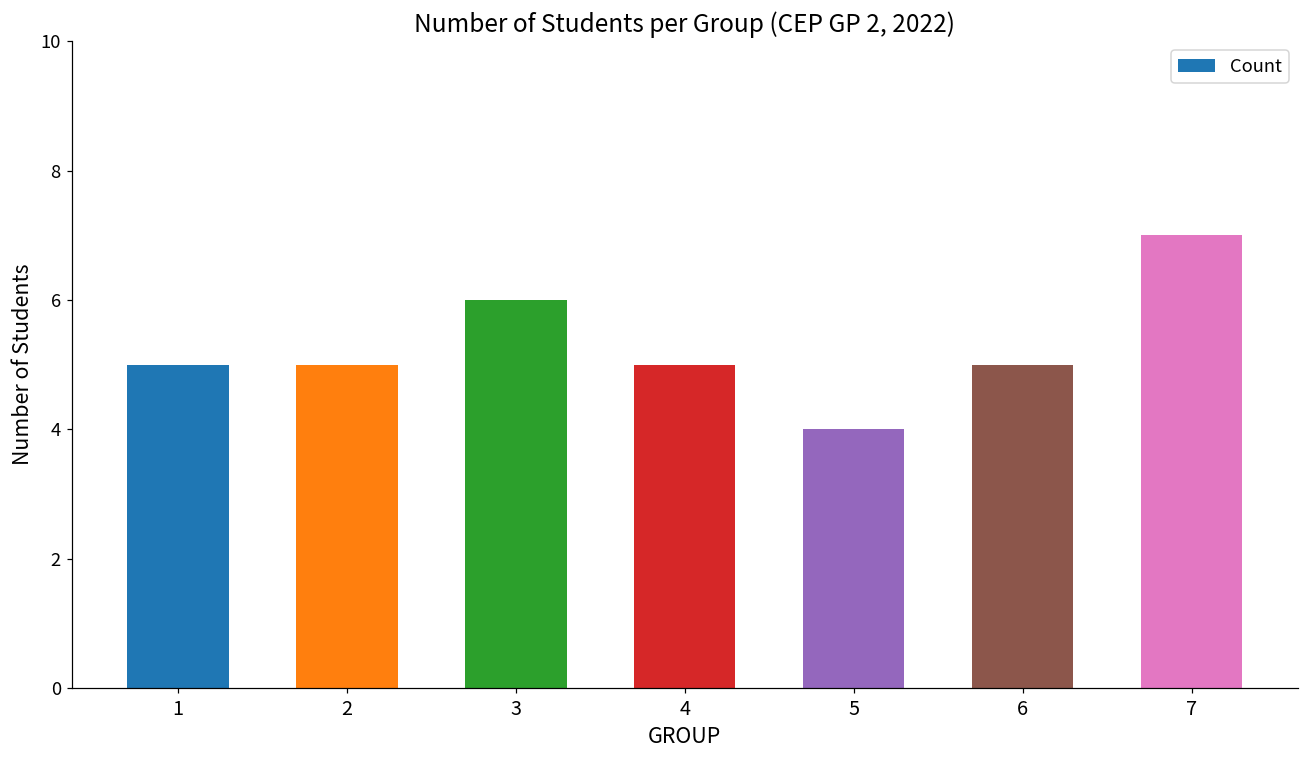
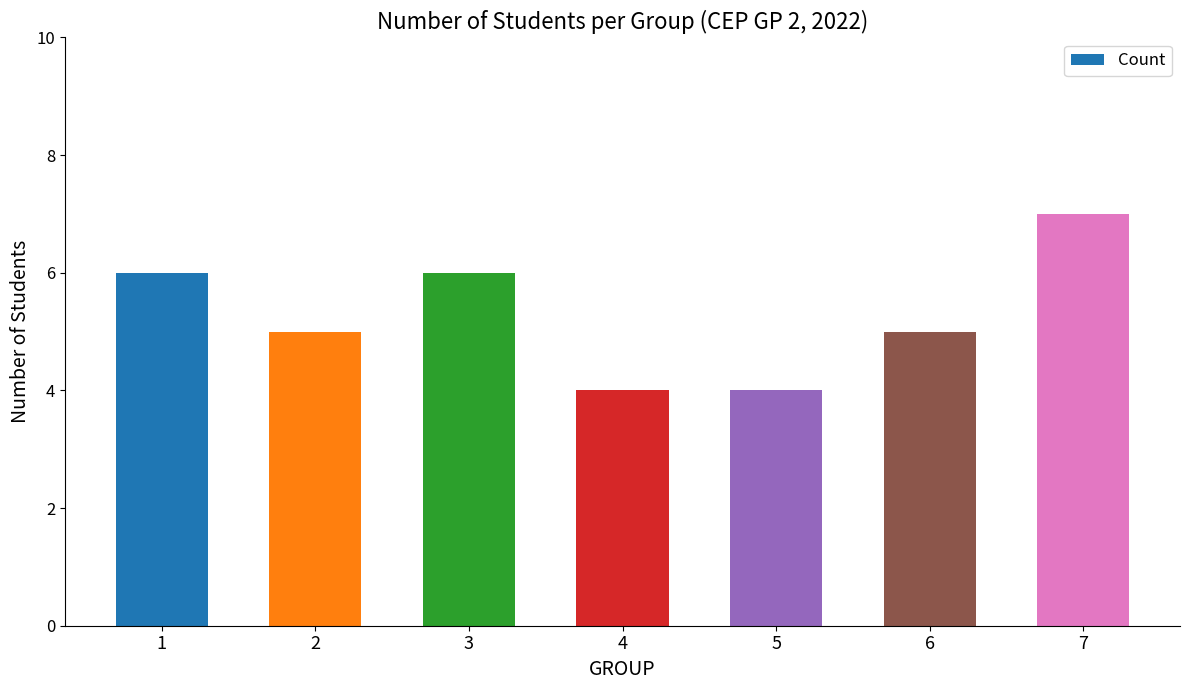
1: 5 -> 6
4: 5 -> 4
